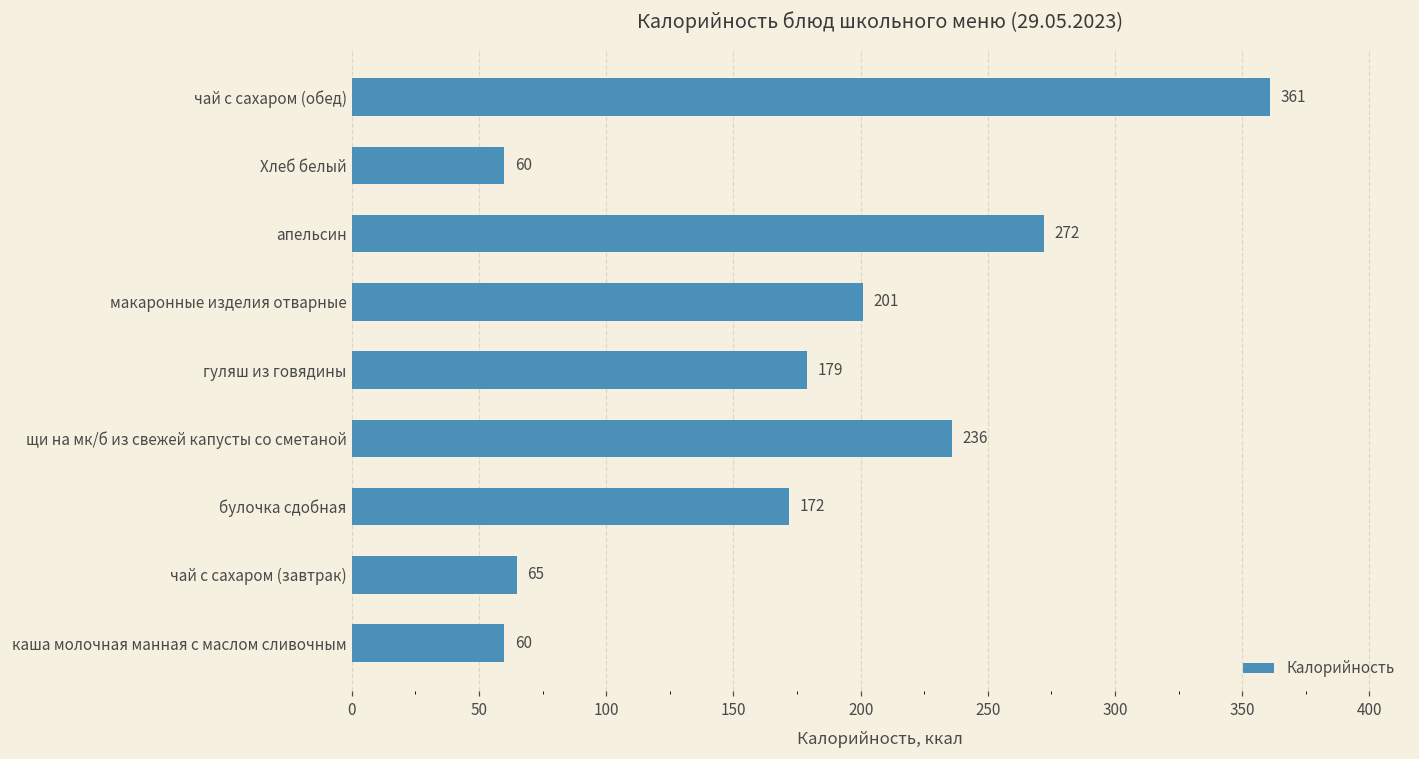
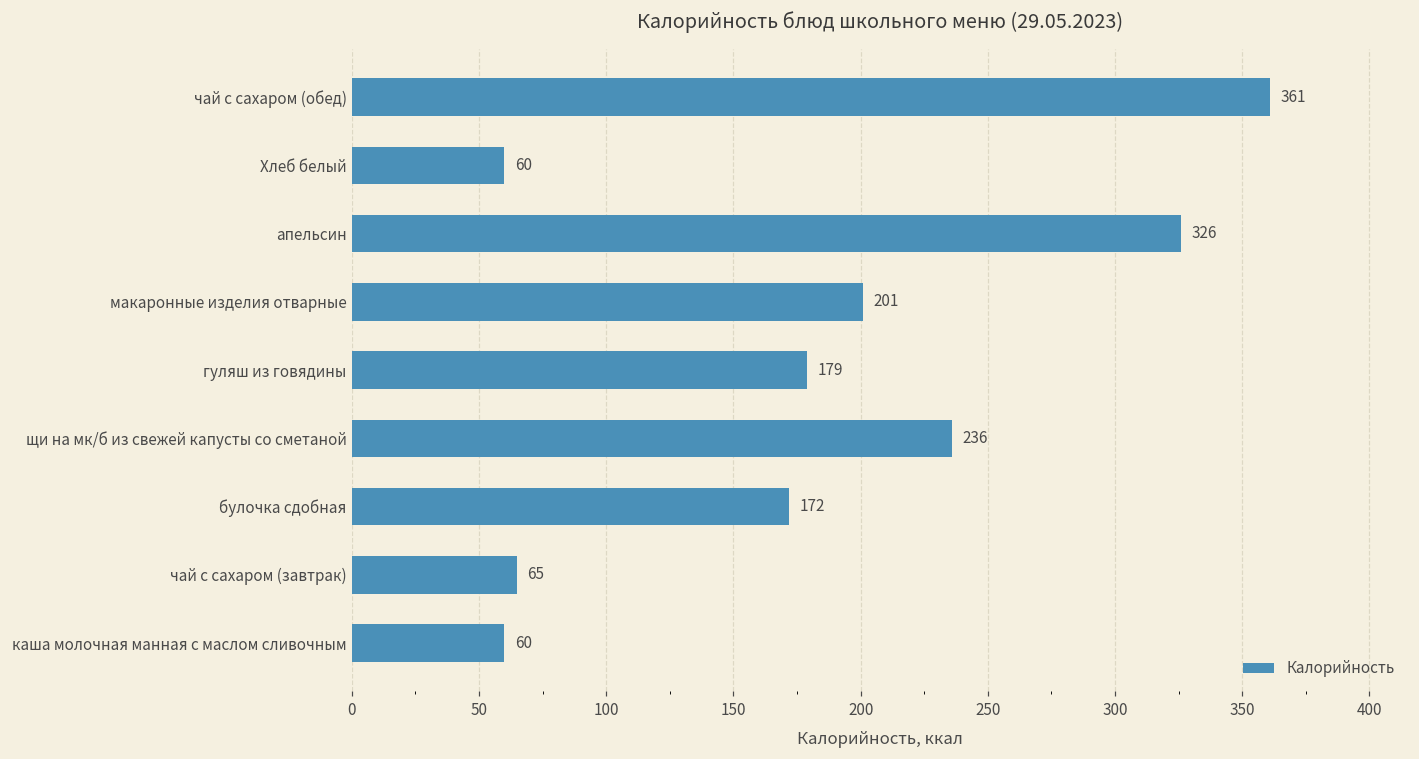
апельсин: 272 -> 326
